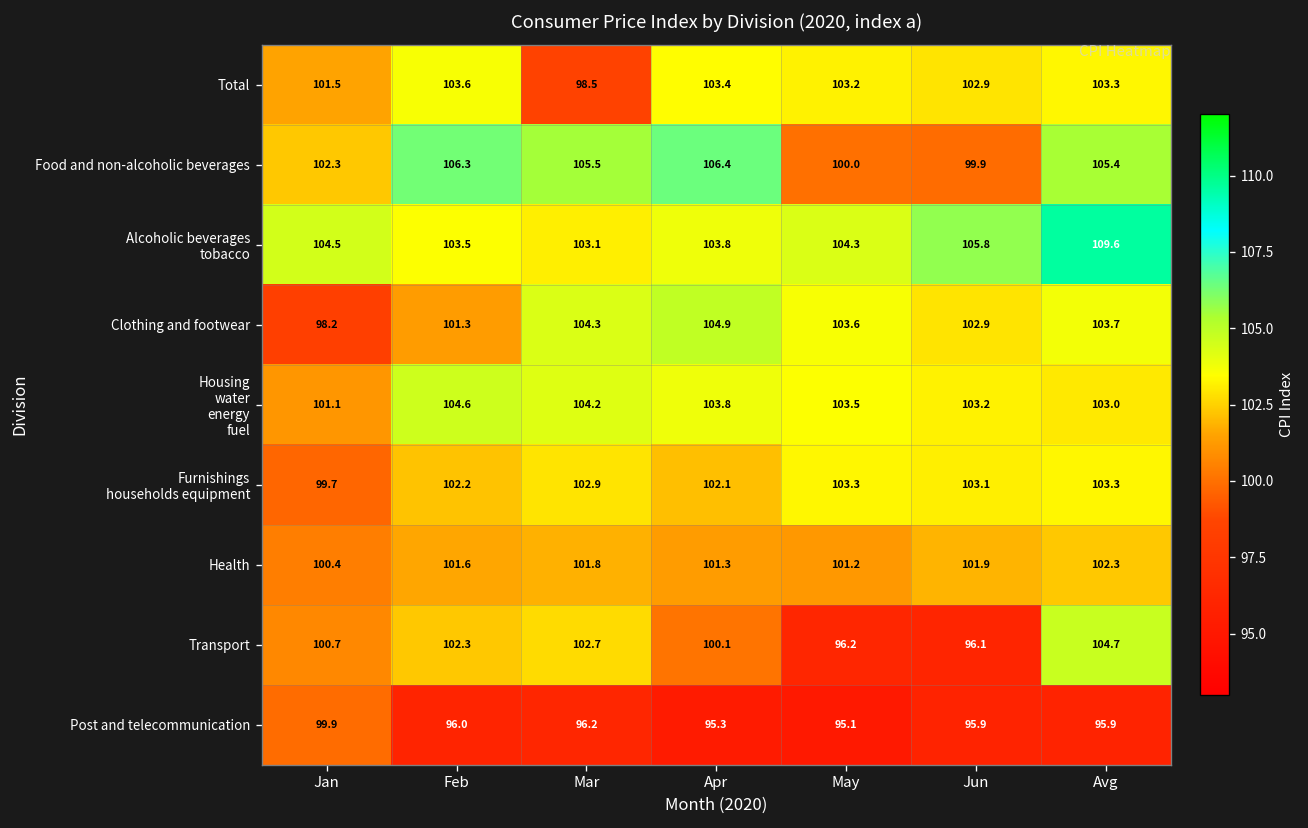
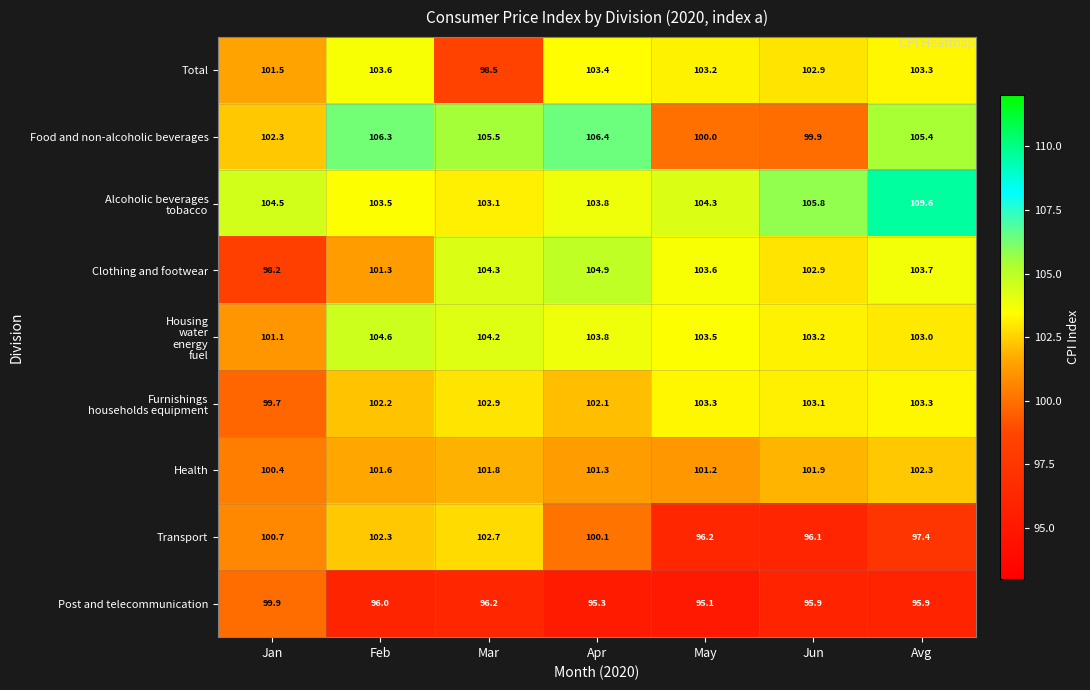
Transport, Avg: 104.7 -> 97.4
